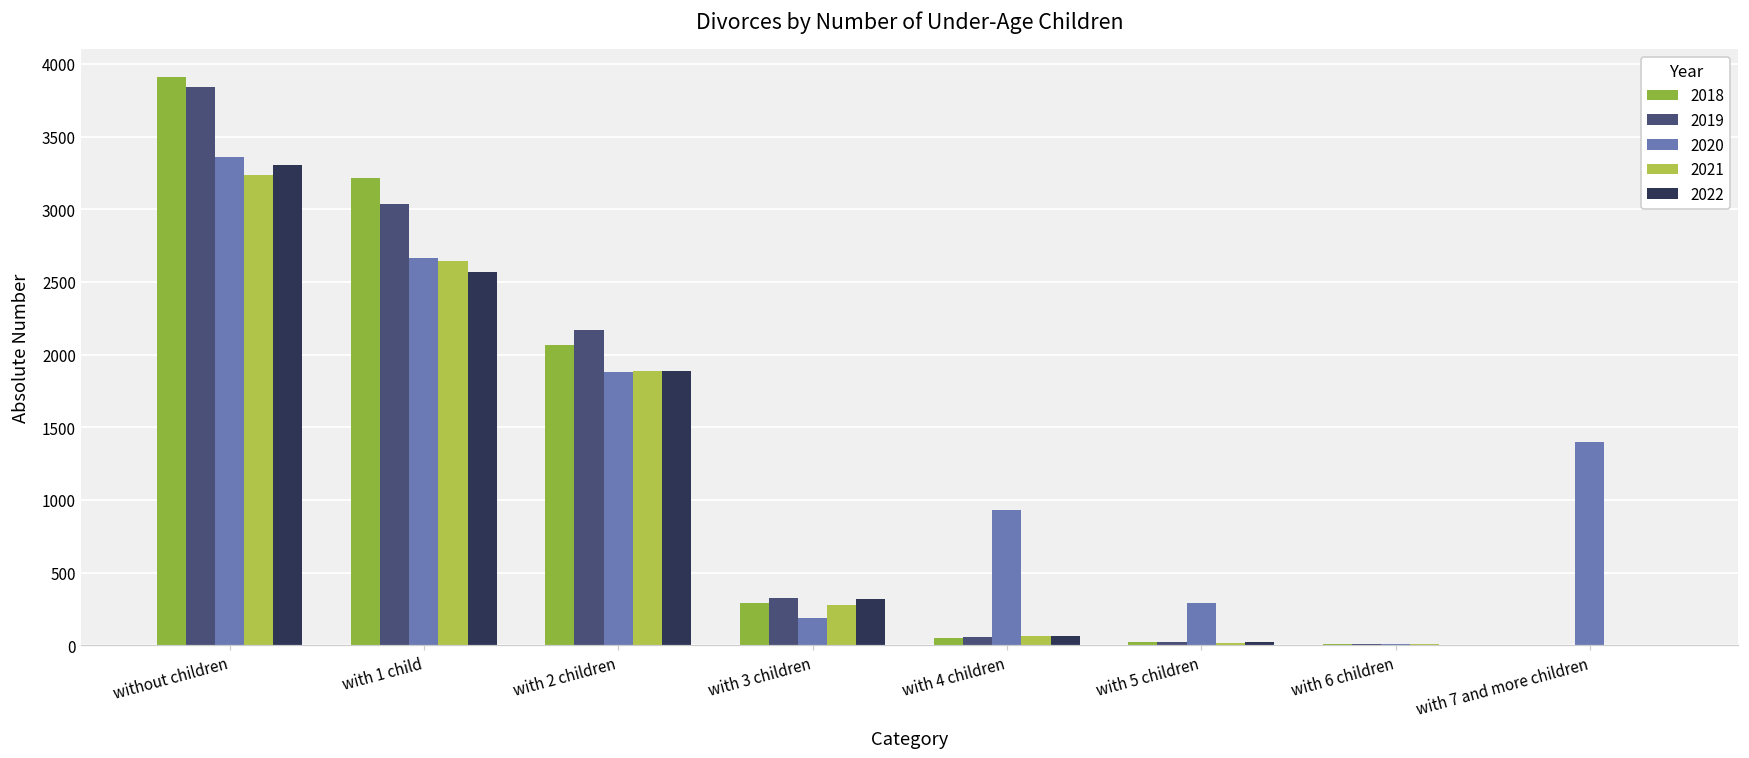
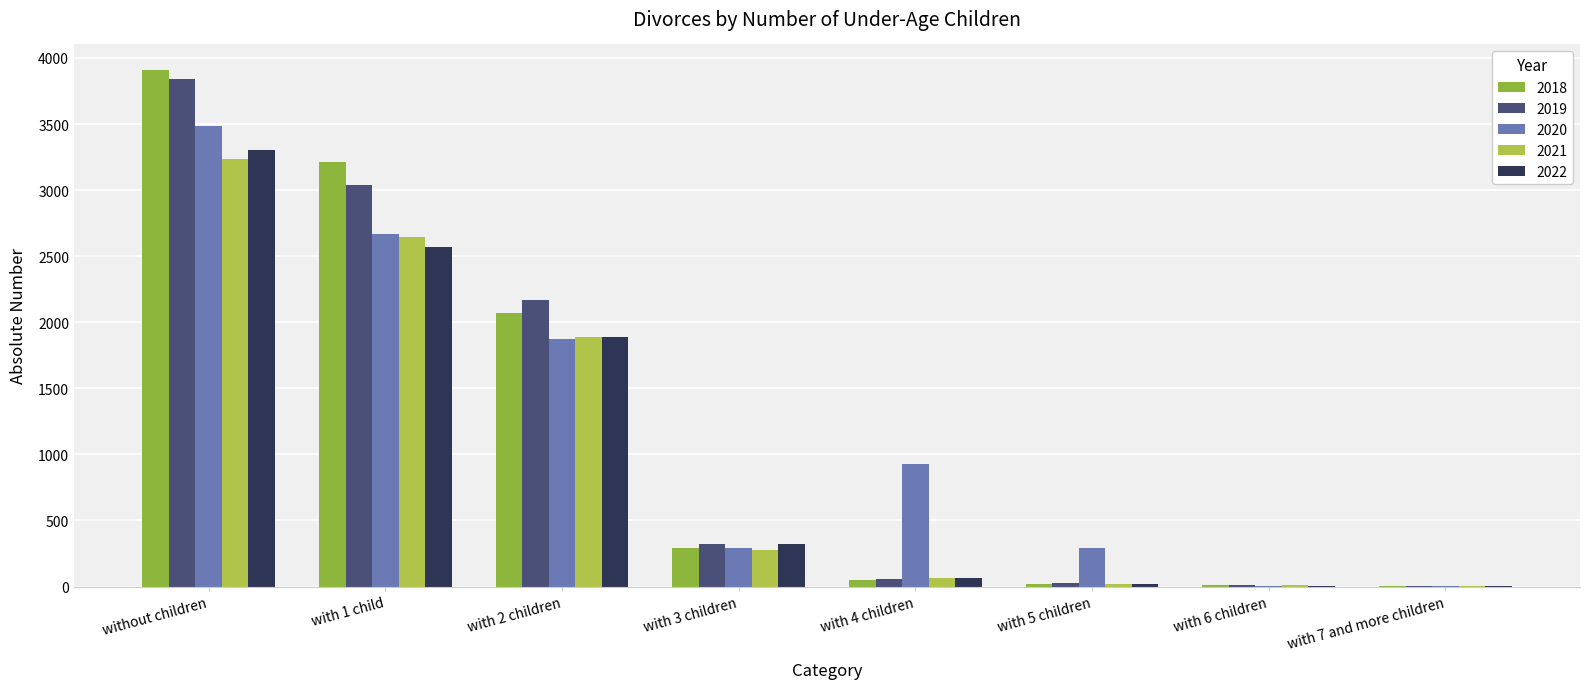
2020, without children: 3360 -> 3480
2020, with 3 children: 190 -> 290
2020, with 7 and more children: 1400 -> 0
